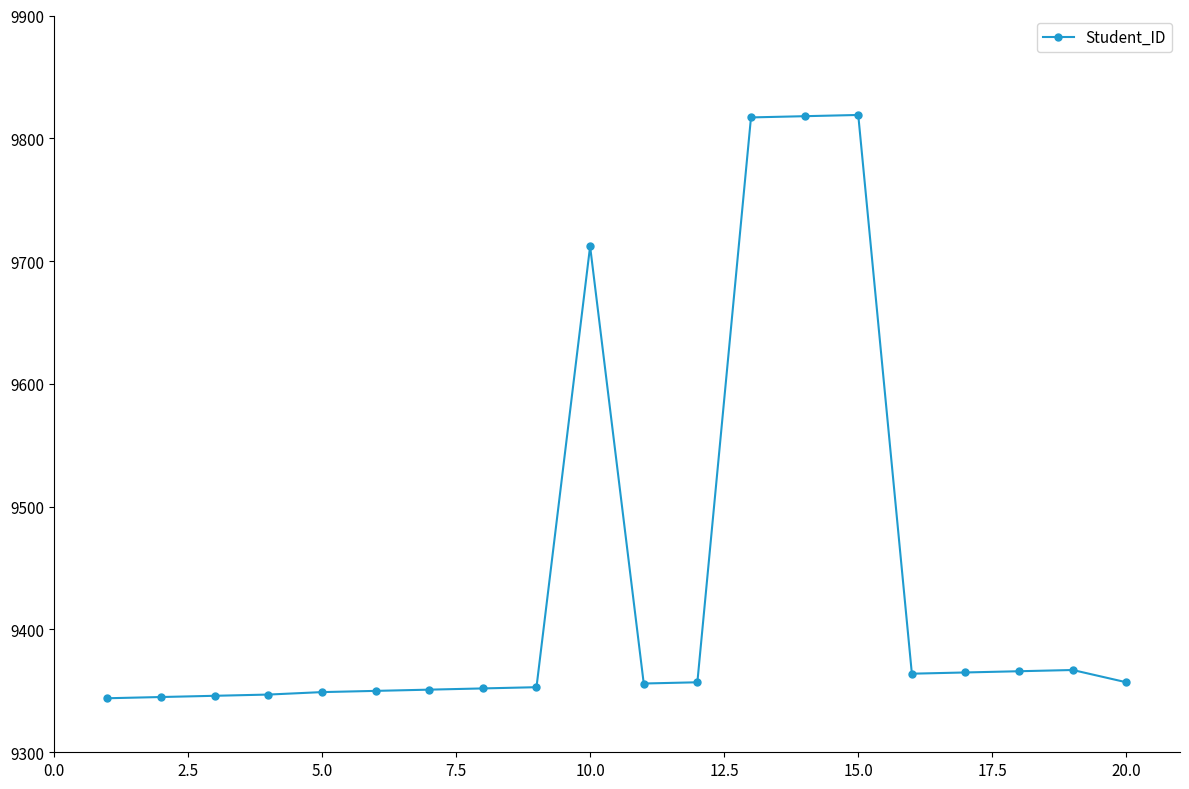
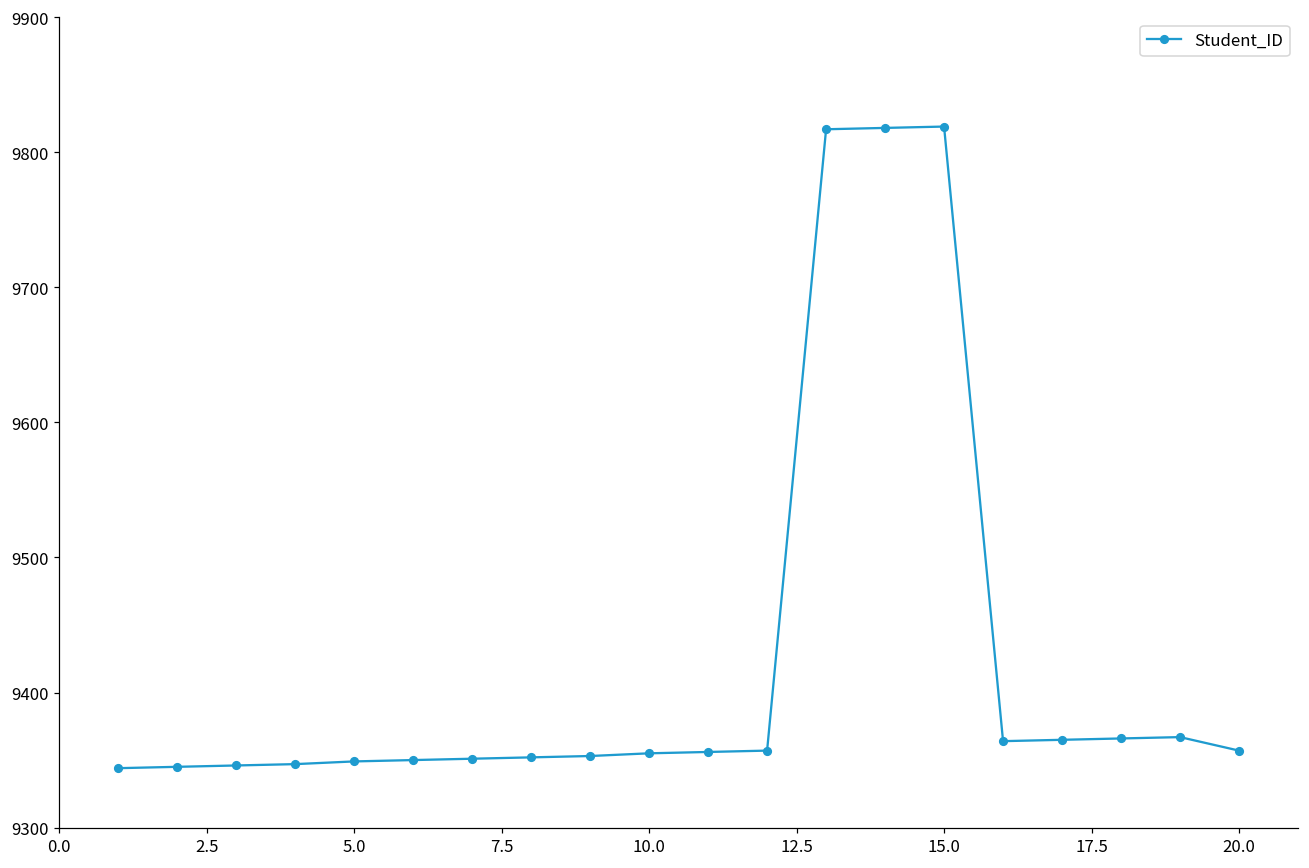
10.0: 9712 -> 9355
